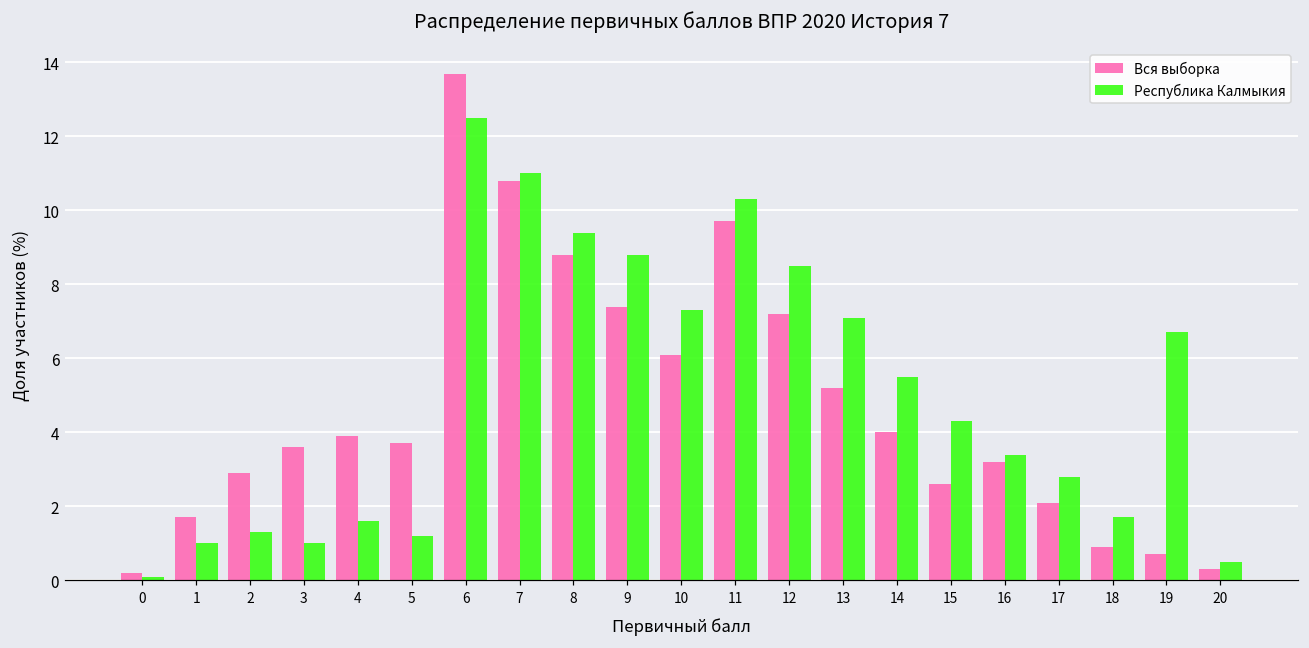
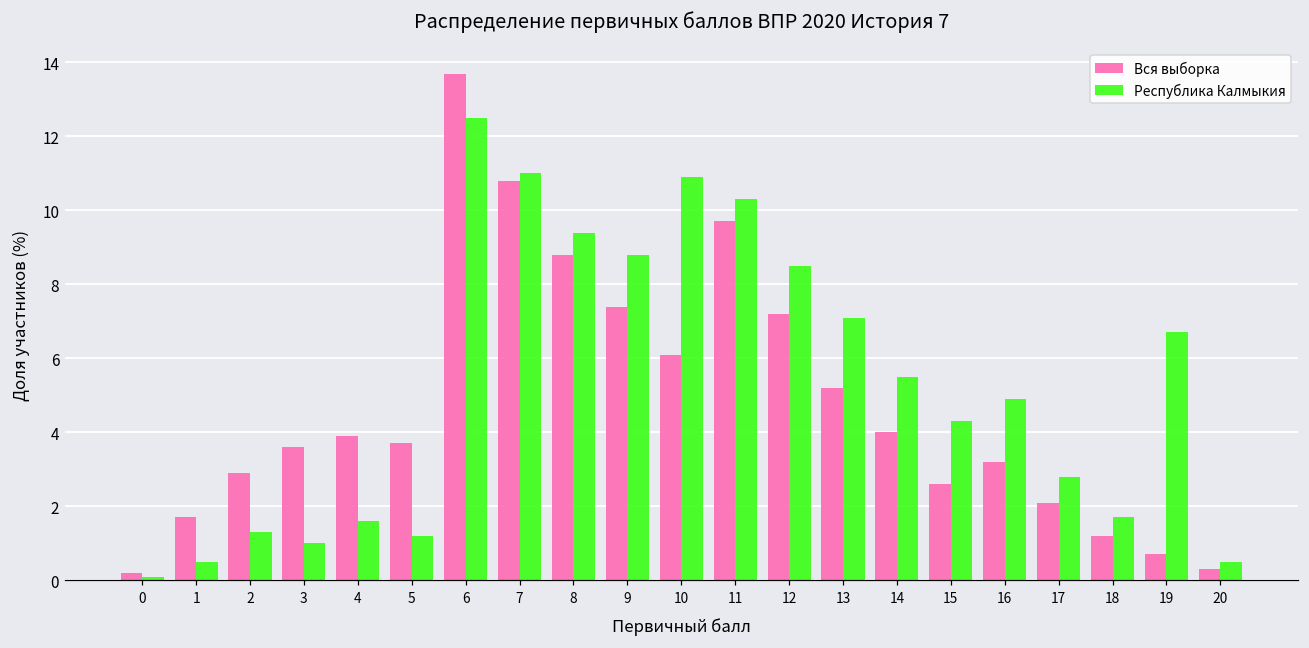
Республика Калмыкия, 1: 1.0 -> 0.5
Республика Калмыкия, 10: 7.3 -> 10.9
Республика Калмыкия, 16: 3.4 -> 4.9
Вся выборка, 18: 0.9 -> 1.2
